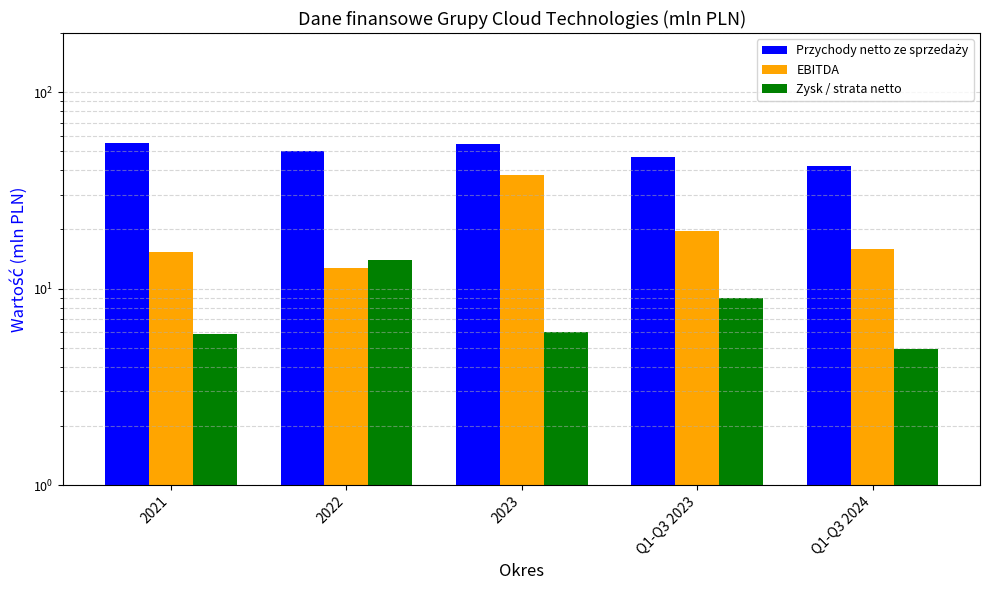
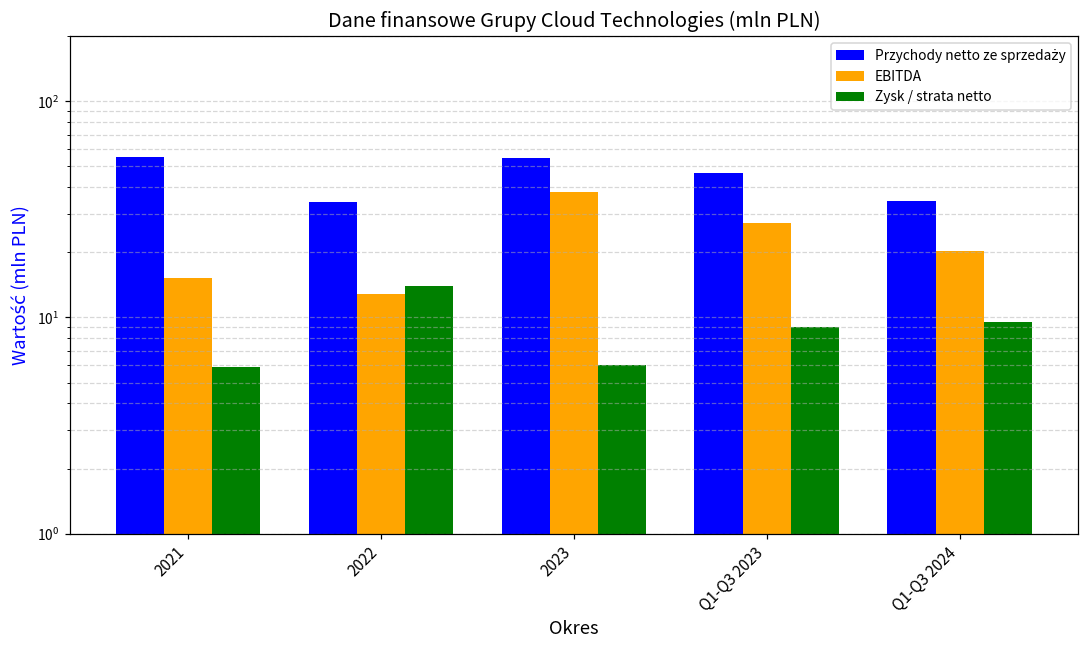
Przychody netto ze sprzedaży, 2022: 50 -> 34
EBITDA, Q1-Q3 2023: 20 -> 27
Przychody netto ze sprzedaży, Q1-Q3 2024: 42 -> 35
EBITDA, Q1-Q3 2024: 16 -> 20
Zysk / strata netto, Q1-Q3 2024: 4.9 -> 10
